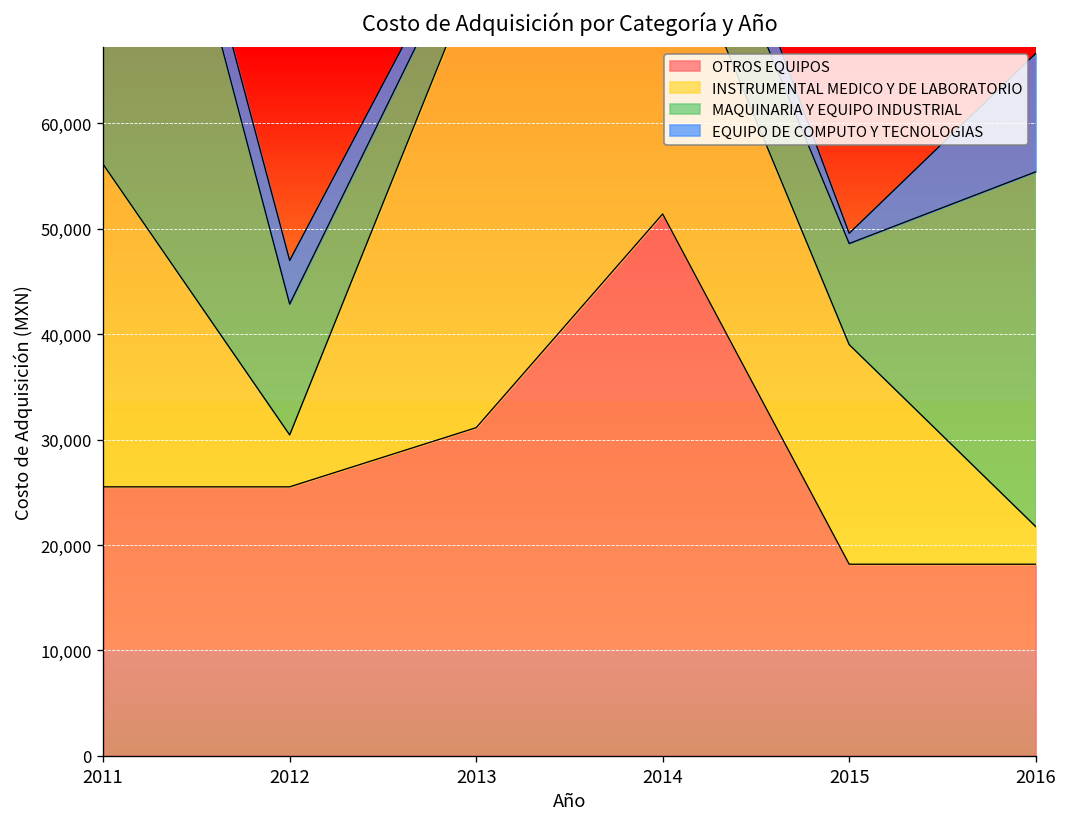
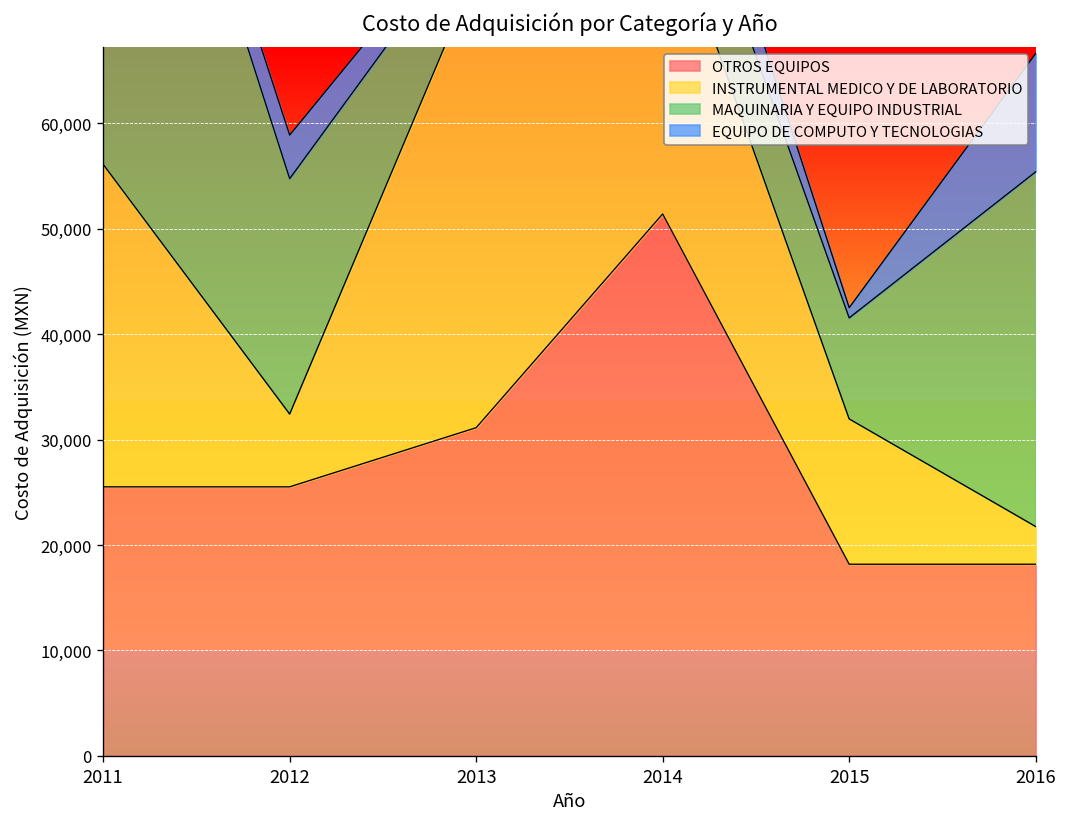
INSTRUMENTAL MEDICO Y DE LABORATORIO, 2012: 5,000 -> 7,000
MAQUINARIA Y EQUIPO INDUSTRIAL, 2012: 12,000 -> 22,000
INSTRUMENTAL MEDICO Y DE LABORATORIO, 2015: 21,000 -> 14,000
